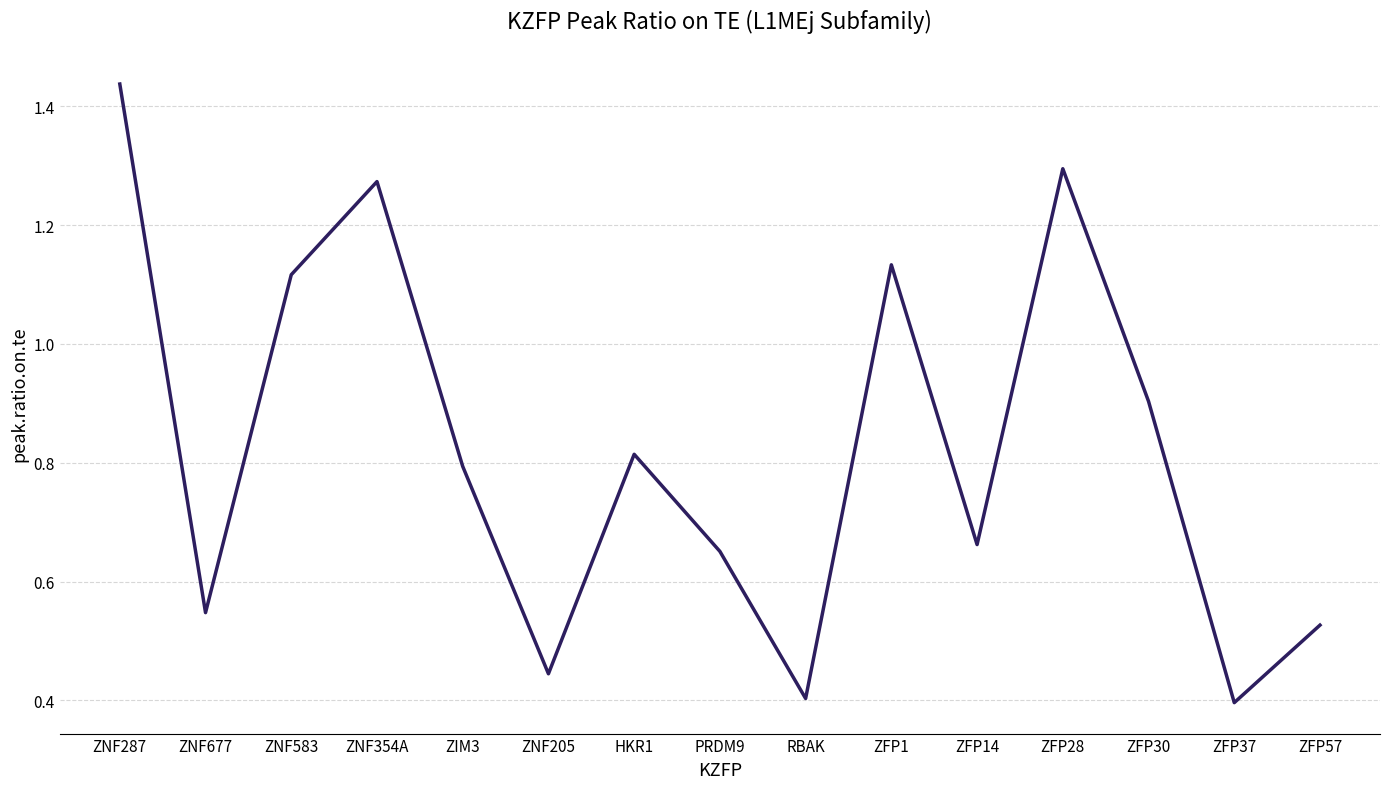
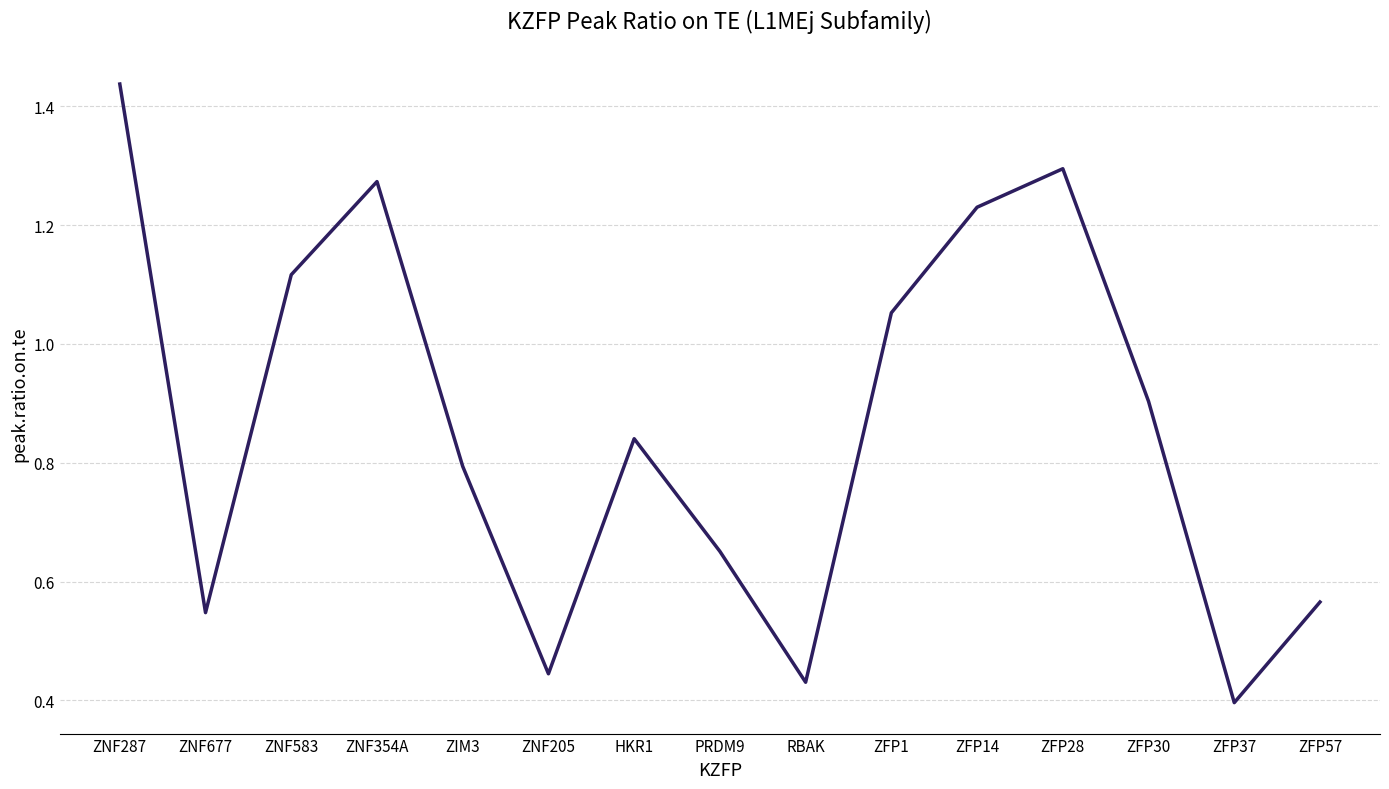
HKR1: 0.81 -> 0.84
RBAK: 0.40 -> 0.43
ZFP1: 1.13 -> 1.05
ZFP14: 0.66 -> 1.23
ZFP57: 0.53 -> 0.57
